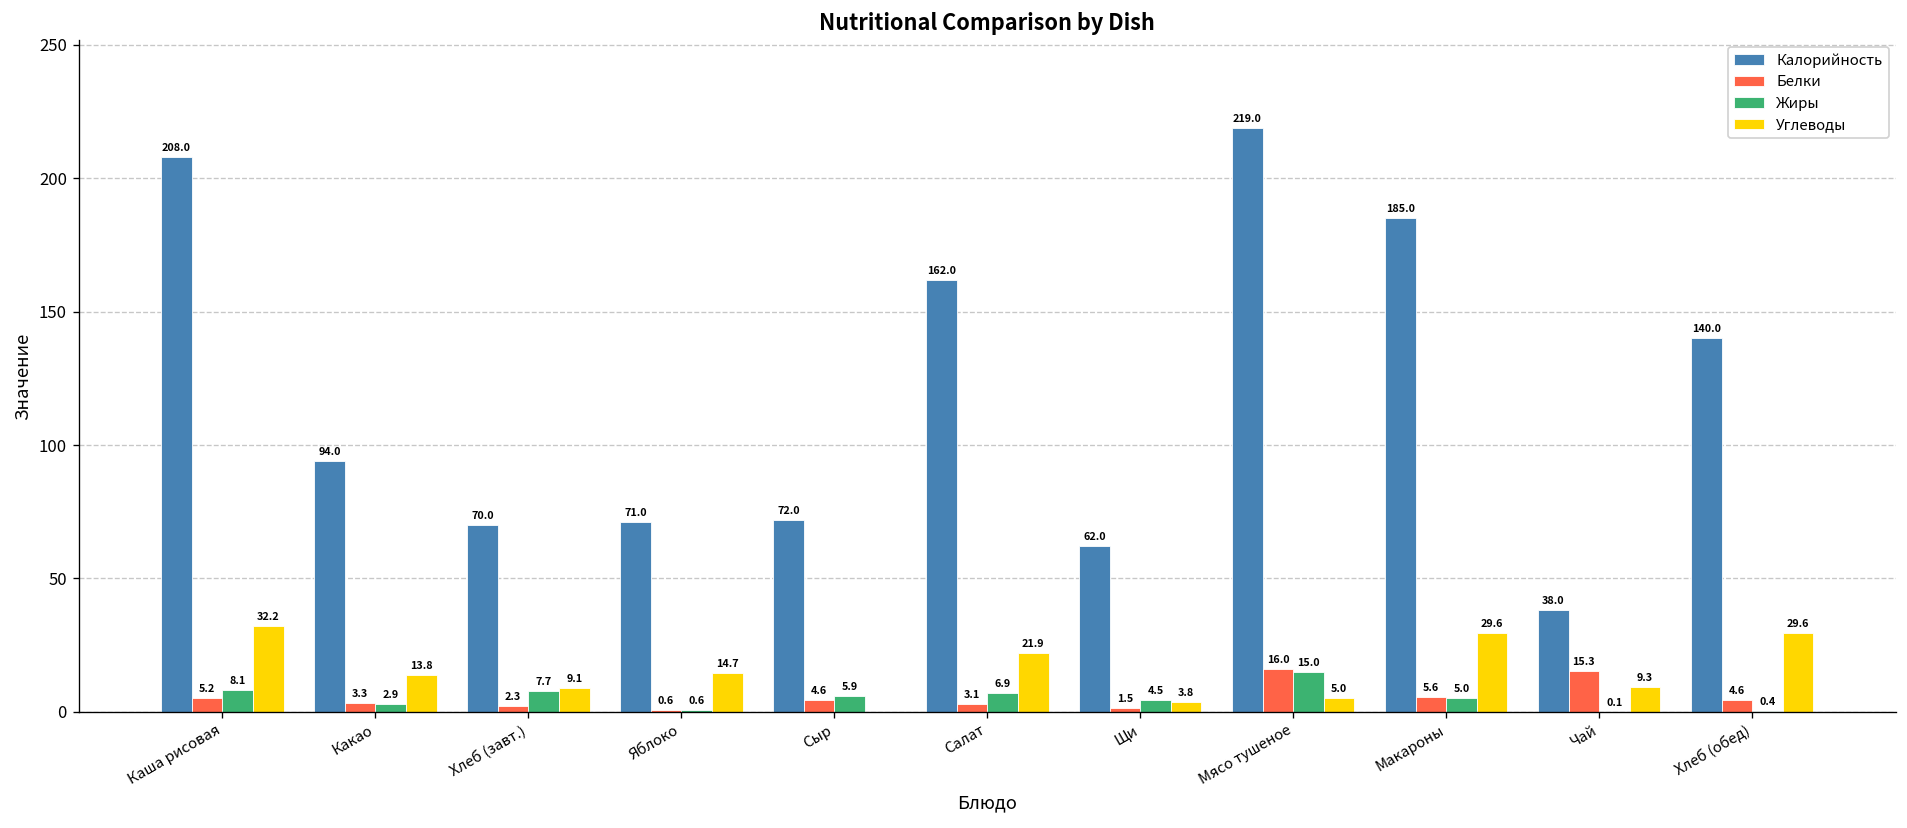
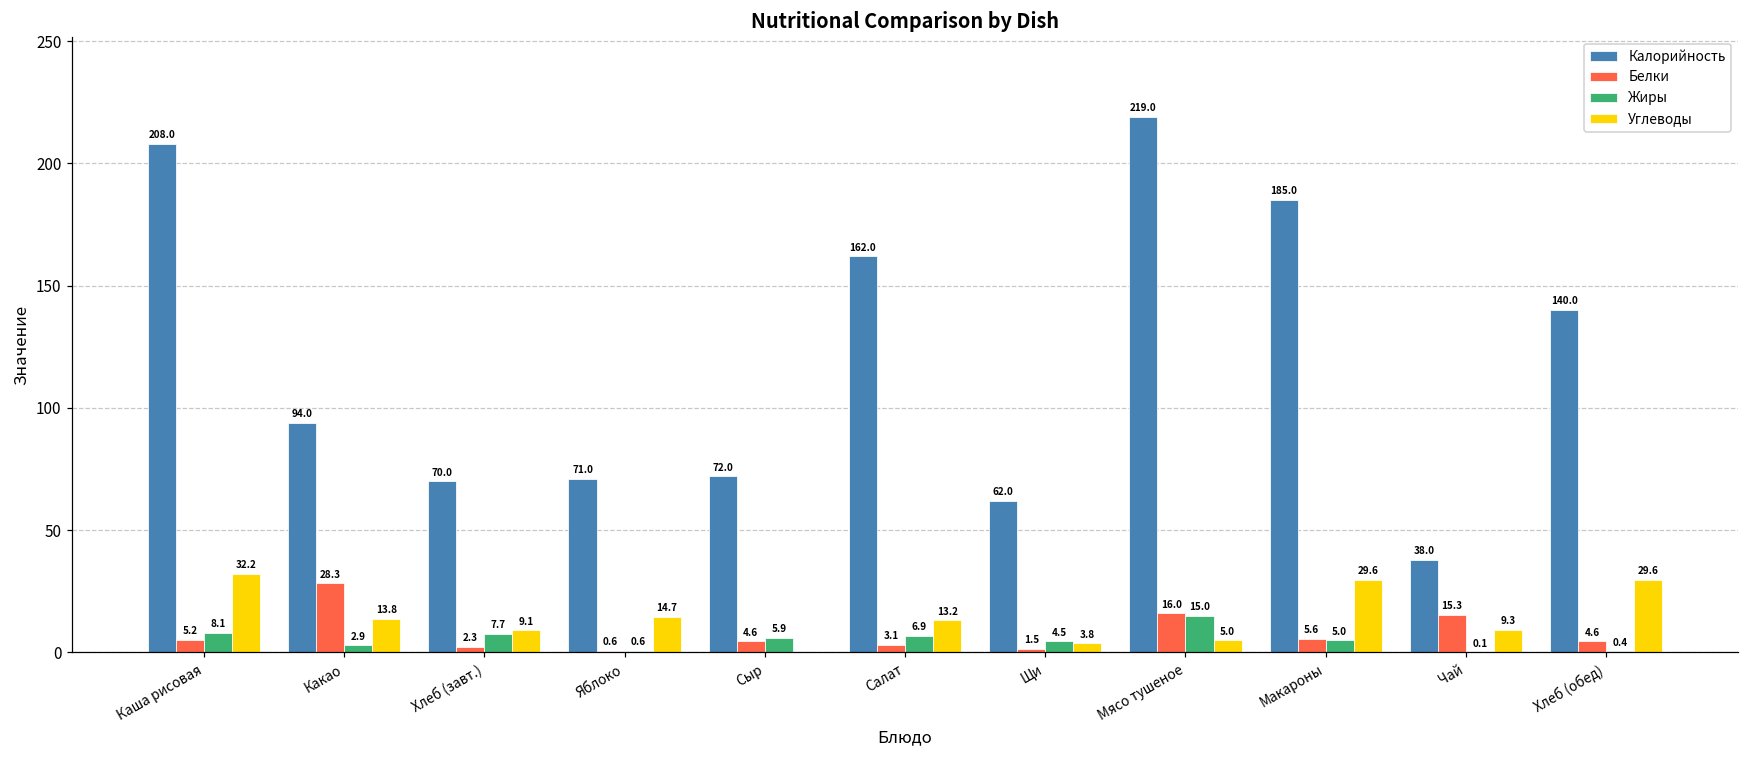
Белки, Какао: 3.3 -> 28.3
Углеводы, Салат: 21.9 -> 13.2
